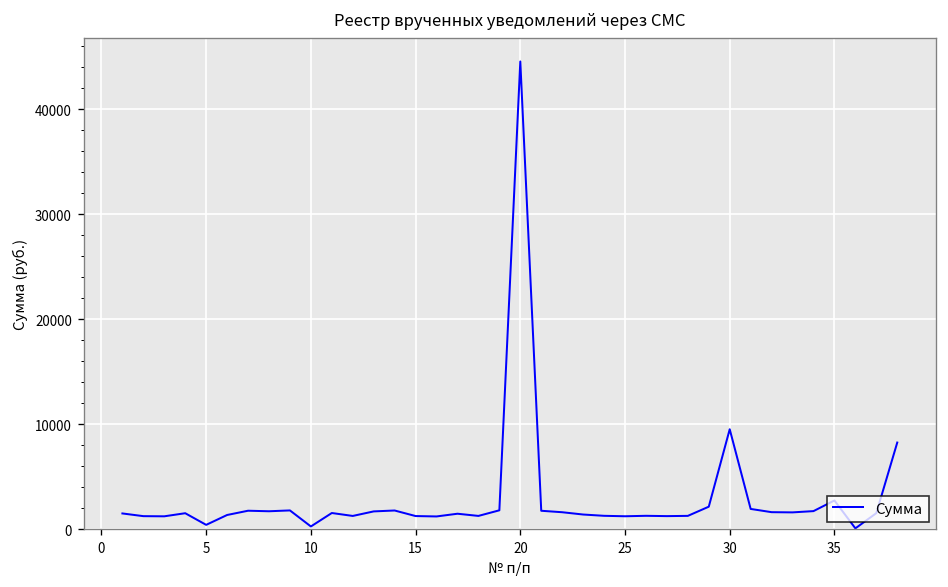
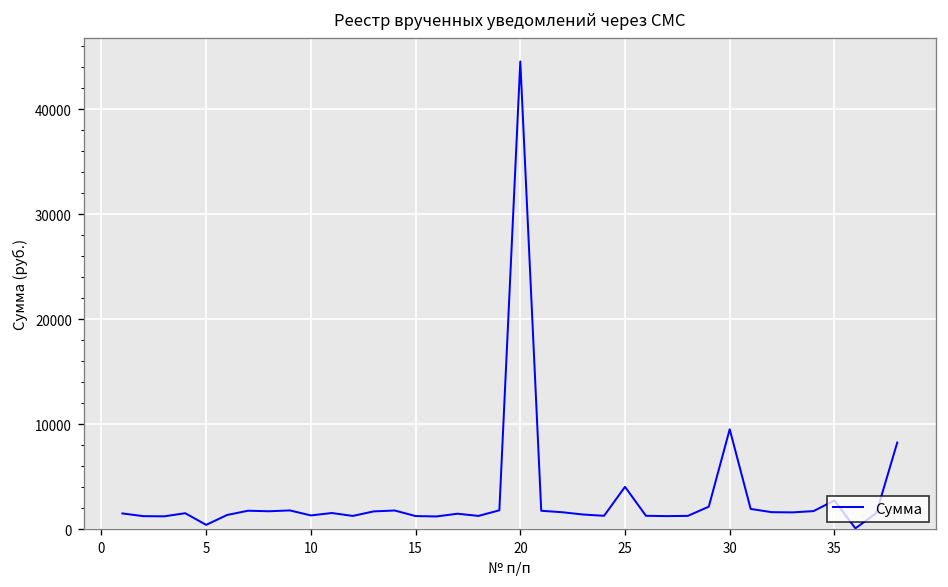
10: 0 -> 1000
25: 1000 -> 4000
